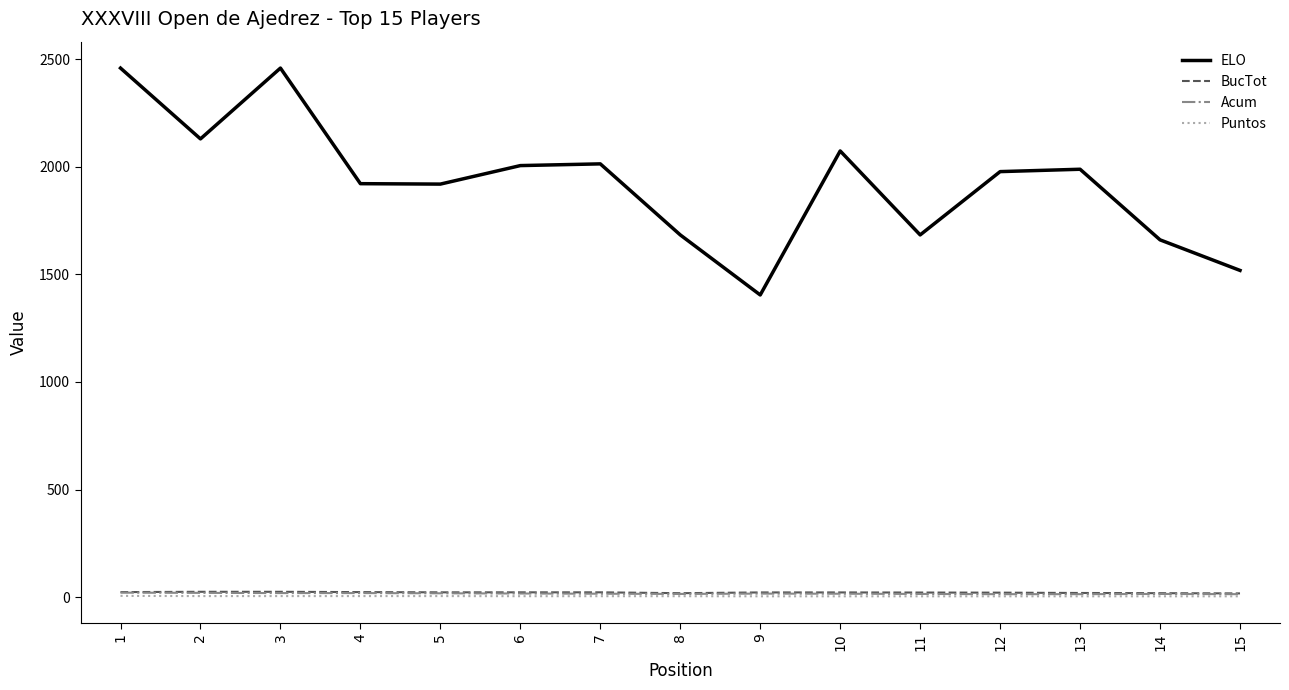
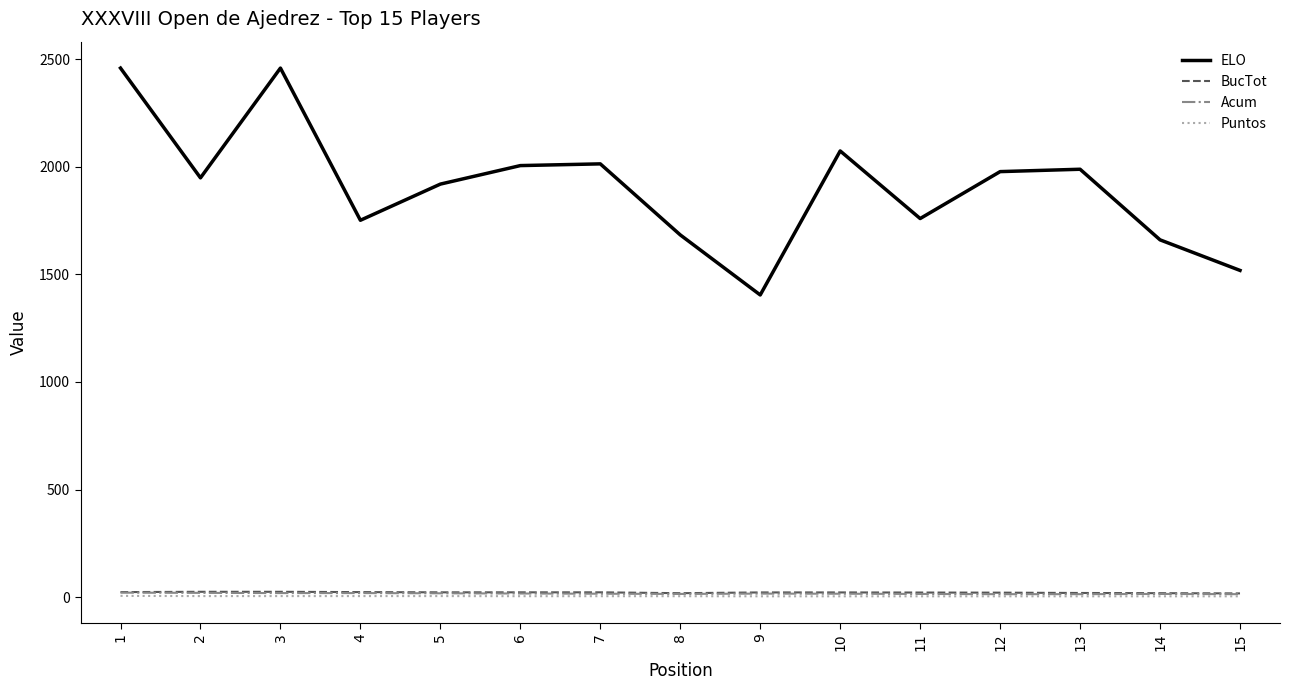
ELO, 2: 2130 -> 1950
ELO, 4: 1920 -> 1750
ELO, 11: 1680 -> 1760
